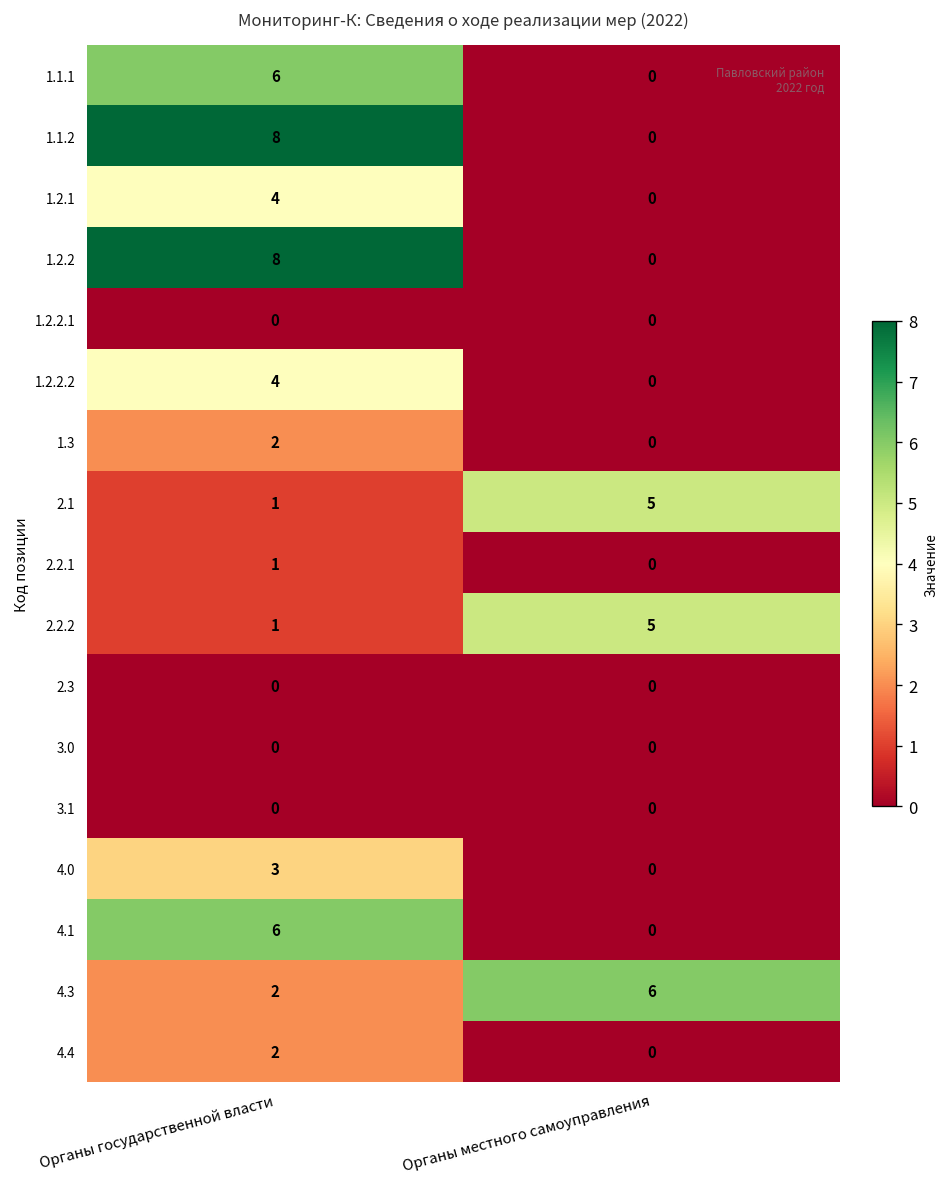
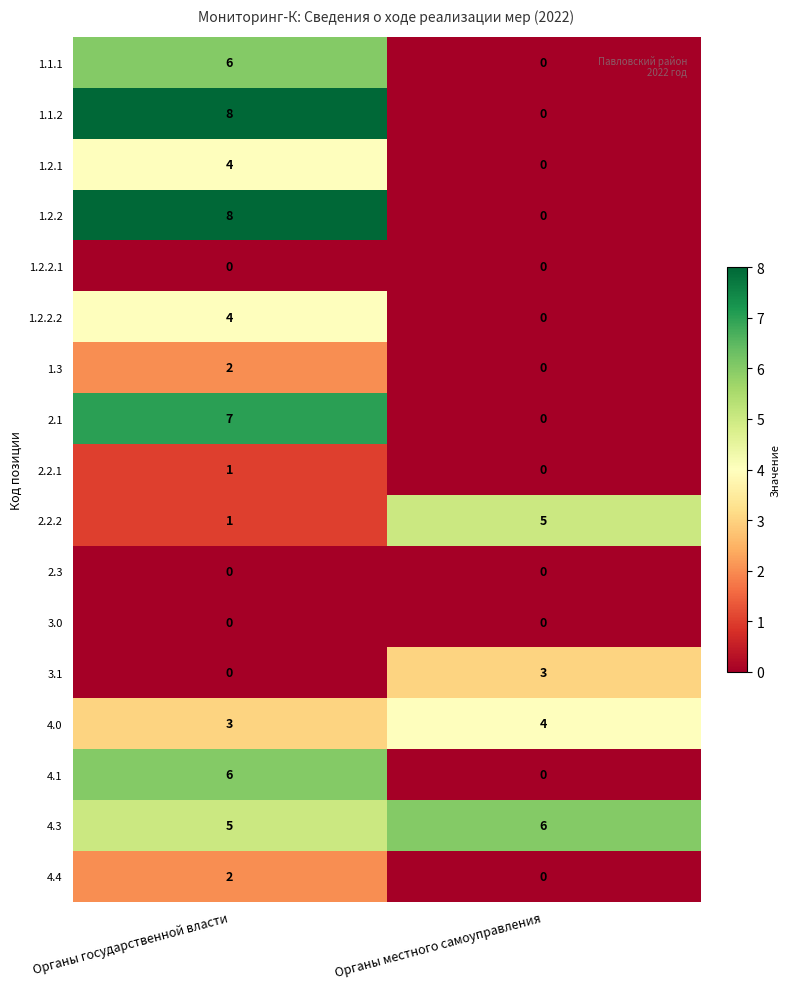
2.1, Органы государственной власти: 1 -> 7
2.1, Органы местного самоуправления: 5 -> 0
3.1, Органы местного самоуправления: 0 -> 3
4.0, Органы местного самоуправления: 0 -> 4
4.3, Органы государственной власти: 2 -> 5
